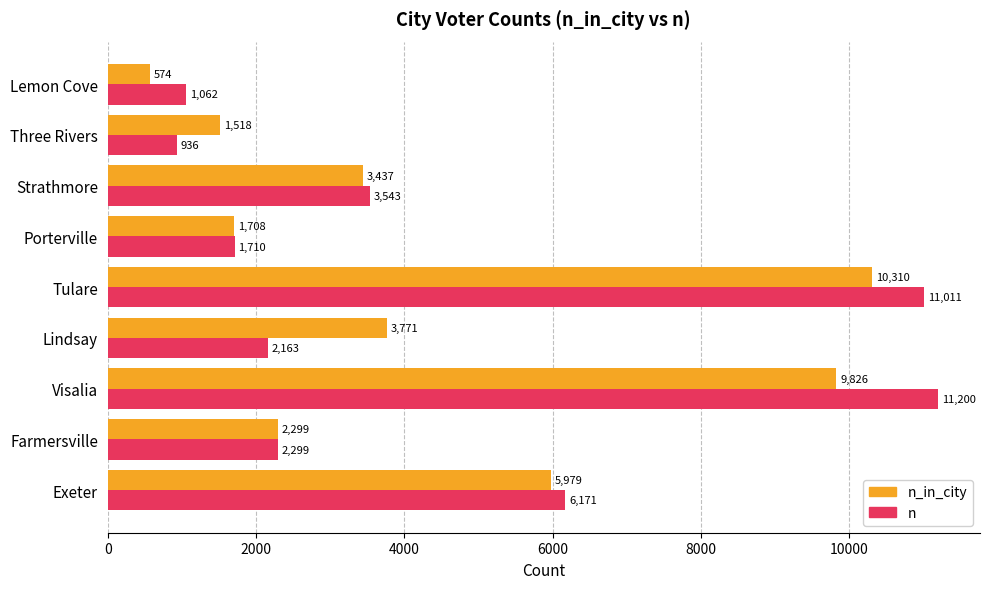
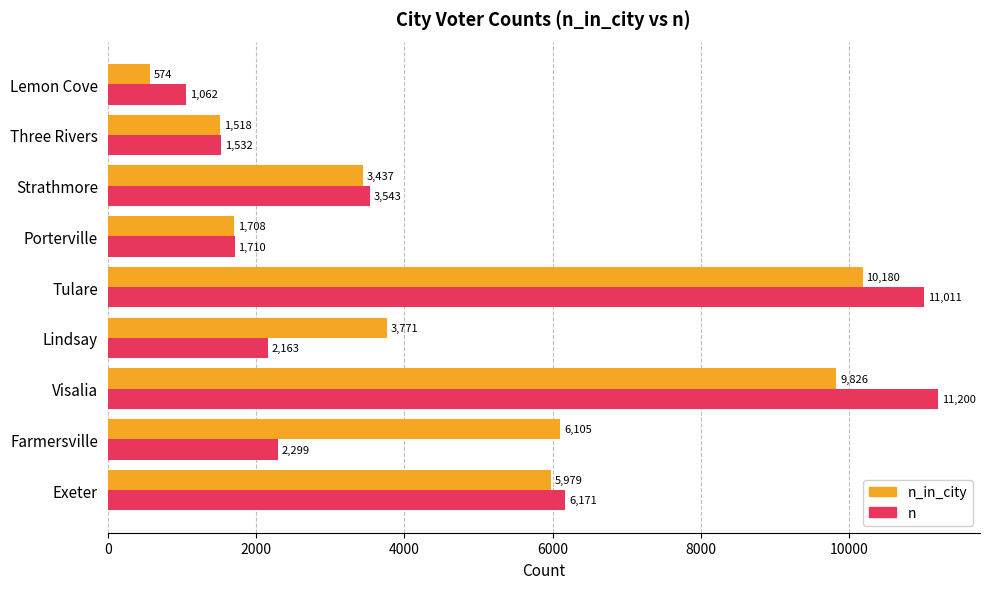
n, Three Rivers: 936 -> 1,532
n_in_city, Tulare: 10,310 -> 10,180
n_in_city, Farmersville: 2,299 -> 6,105
